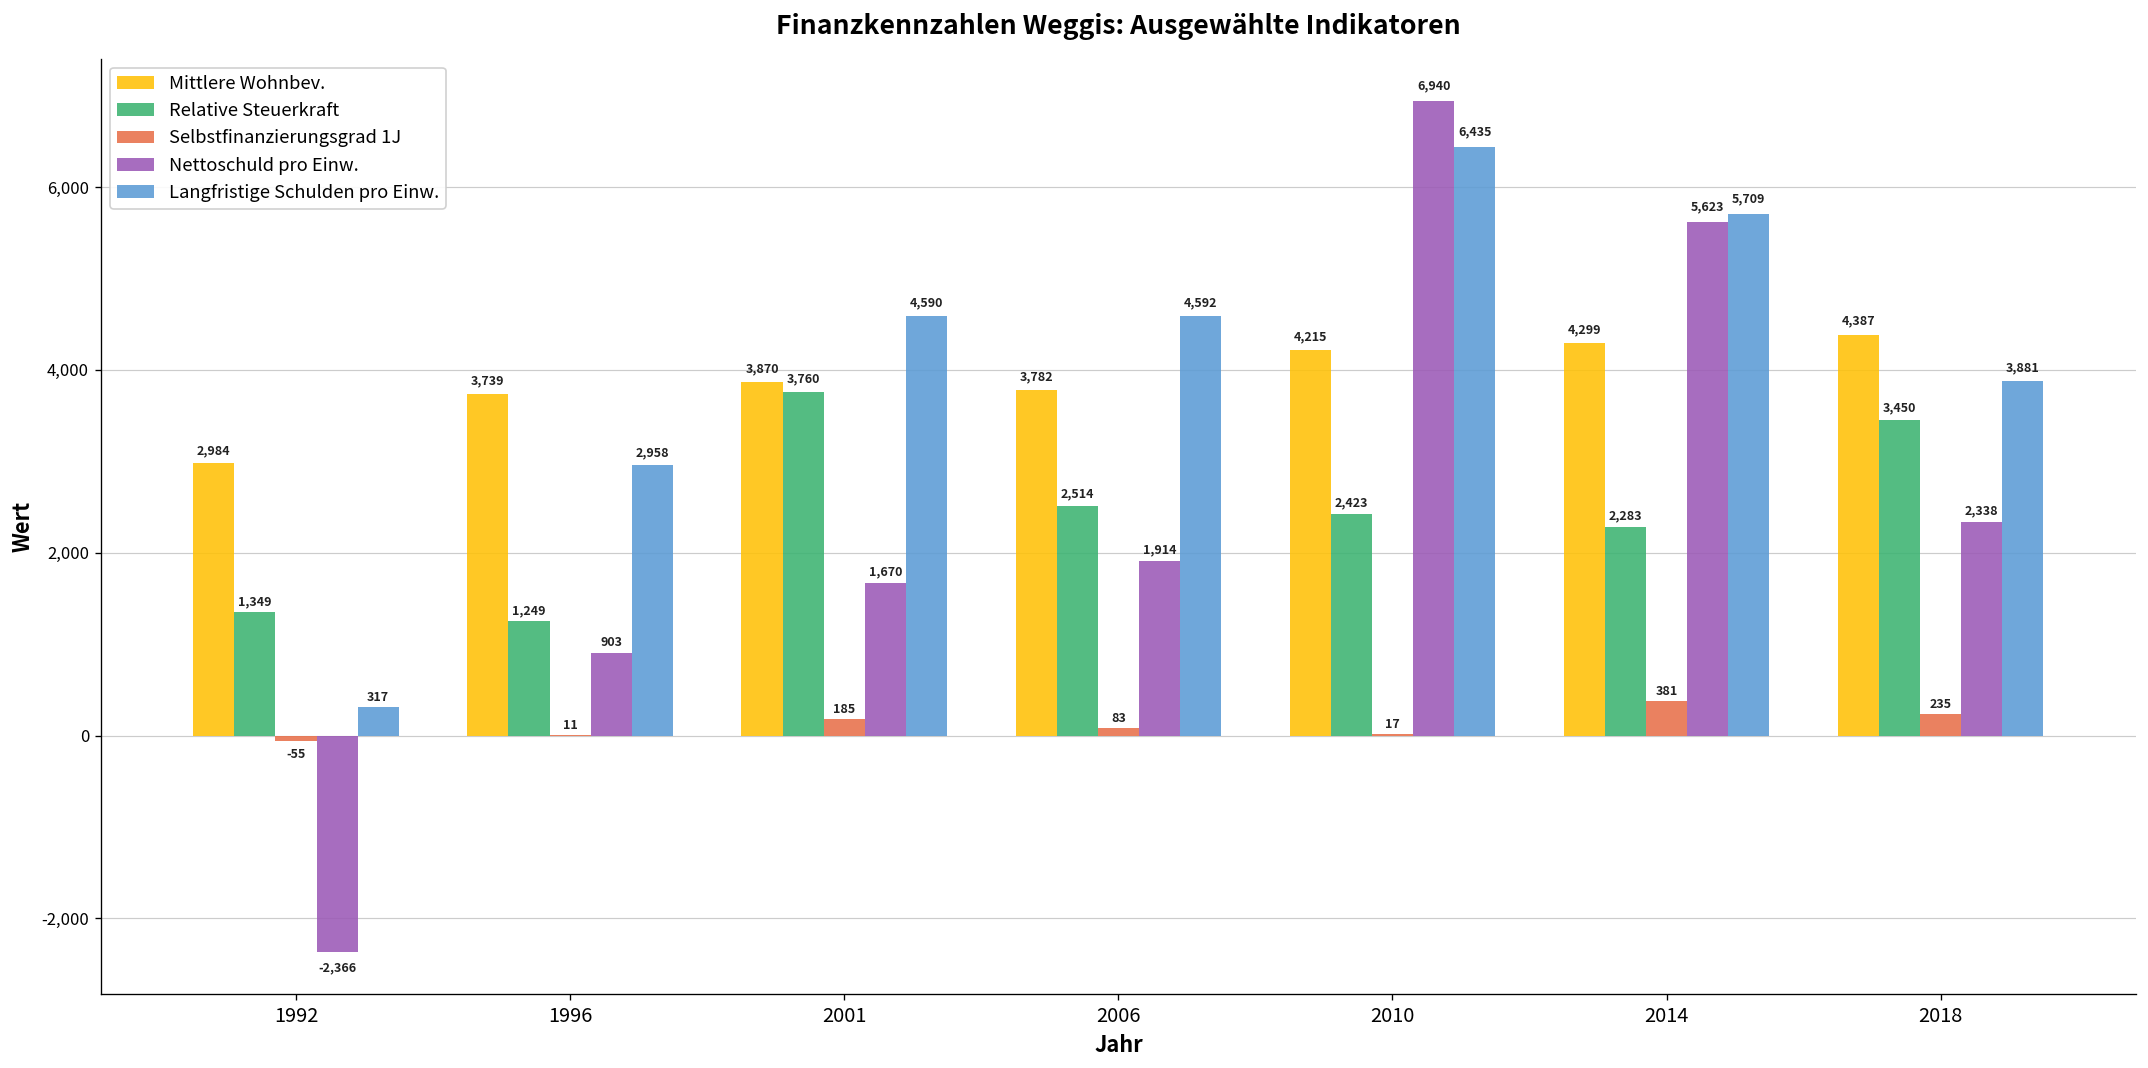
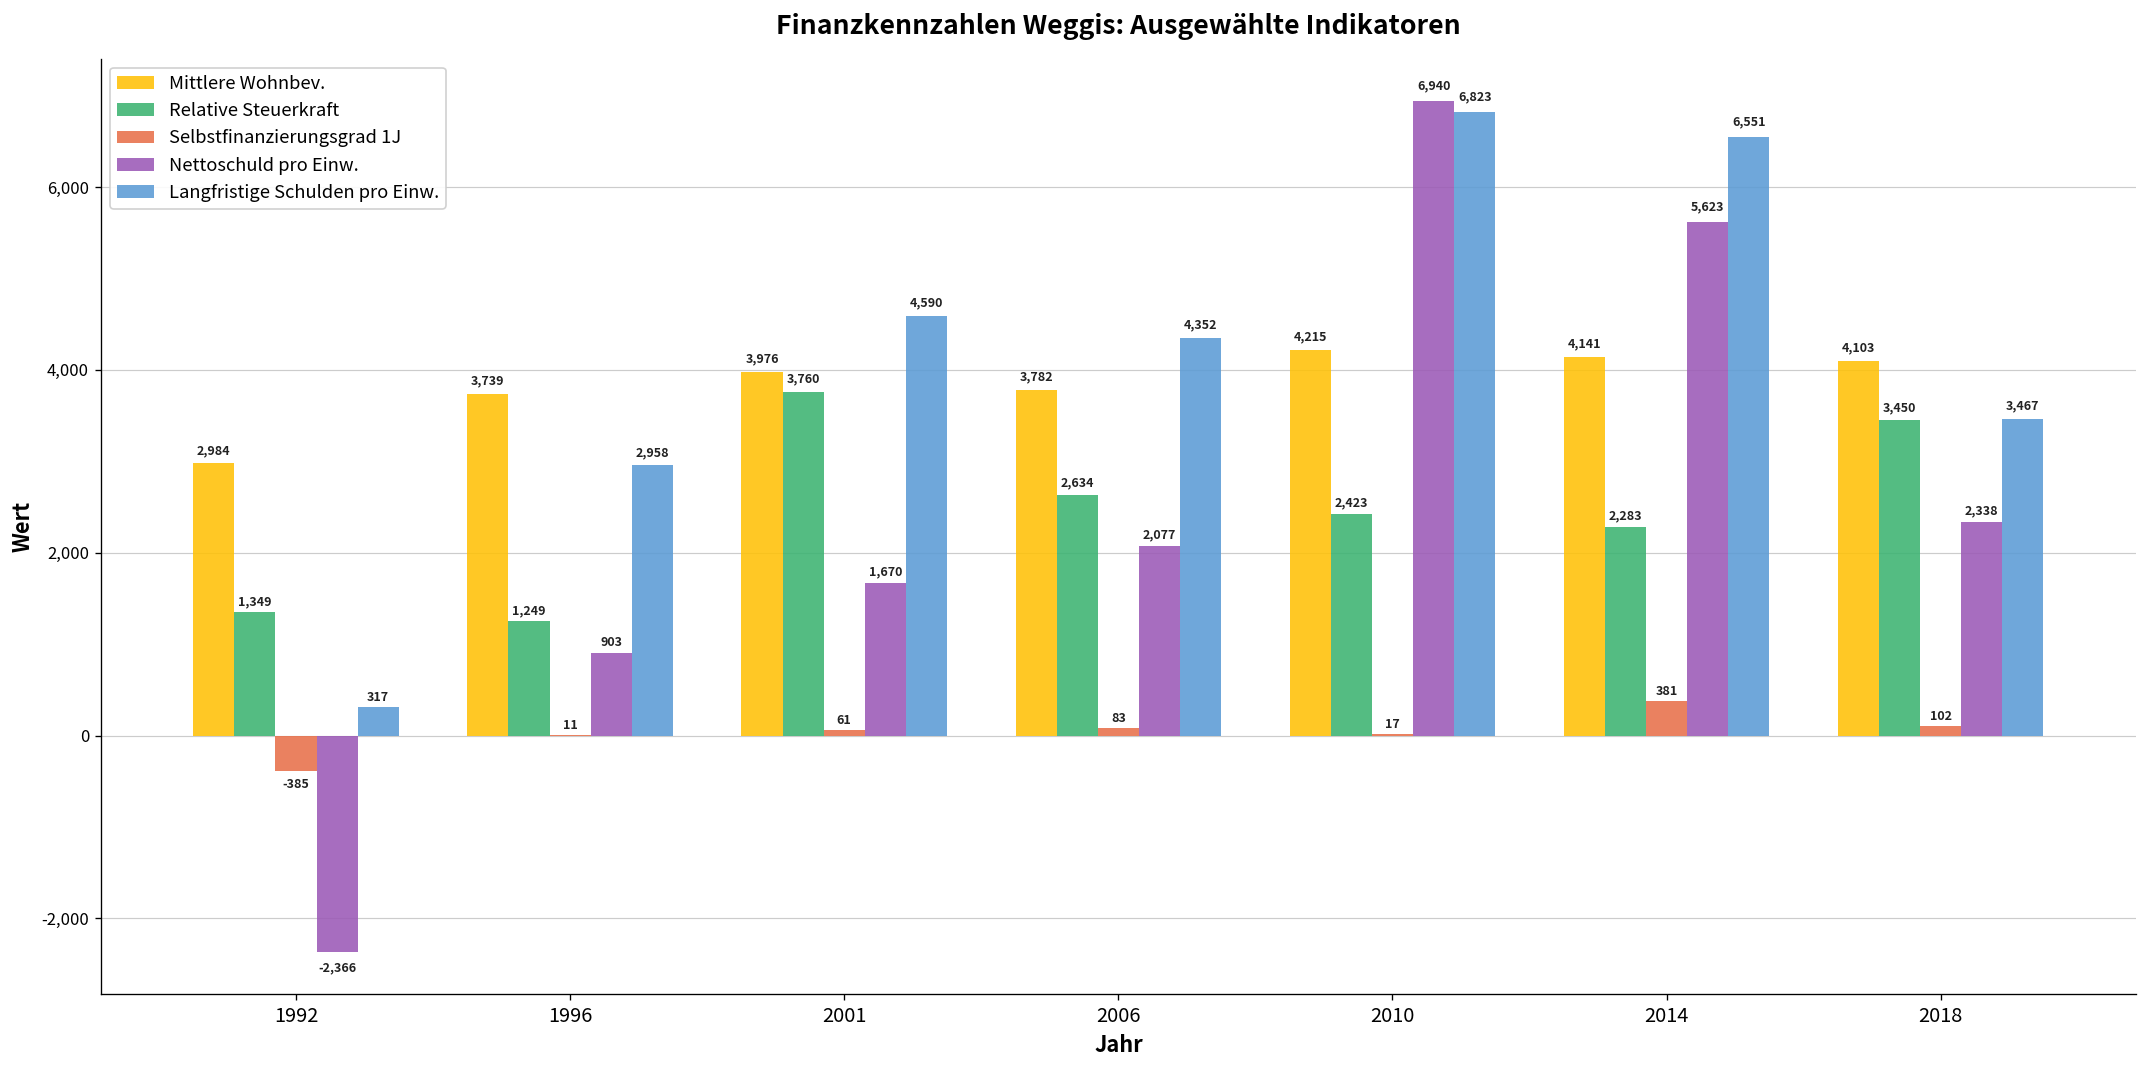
Selbstfinanzierungsgrad 1J, 1992: -55 -> -385
Mittlere Wohnbev., 2001: 3,870 -> 3,976
Selbstfinanzierungsgrad 1J, 2001: 185 -> 61
Relative Steuerkraft, 2006: 2,514 -> 2,634
Nettoschuld pro Einw., 2006: 1,914 -> 2,077
Langfristige Schulden pro Einw., 2006: 4,592 -> 4,352
Langfristige Schulden pro Einw., 2010: 6,435 -> 6,823
Mittlere Wohnbev., 2014: 4,299 -> 4,141
Langfristige Schulden pro Einw., 2014: 5,709 -> 6,551
Mittlere Wohnbev., 2018: 4,387 -> 4,103
Selbstfinanzierungsgrad 1J, 2018: 235 -> 102
Langfristige Schulden pro Einw., 2018: 3,881 -> 3,467
